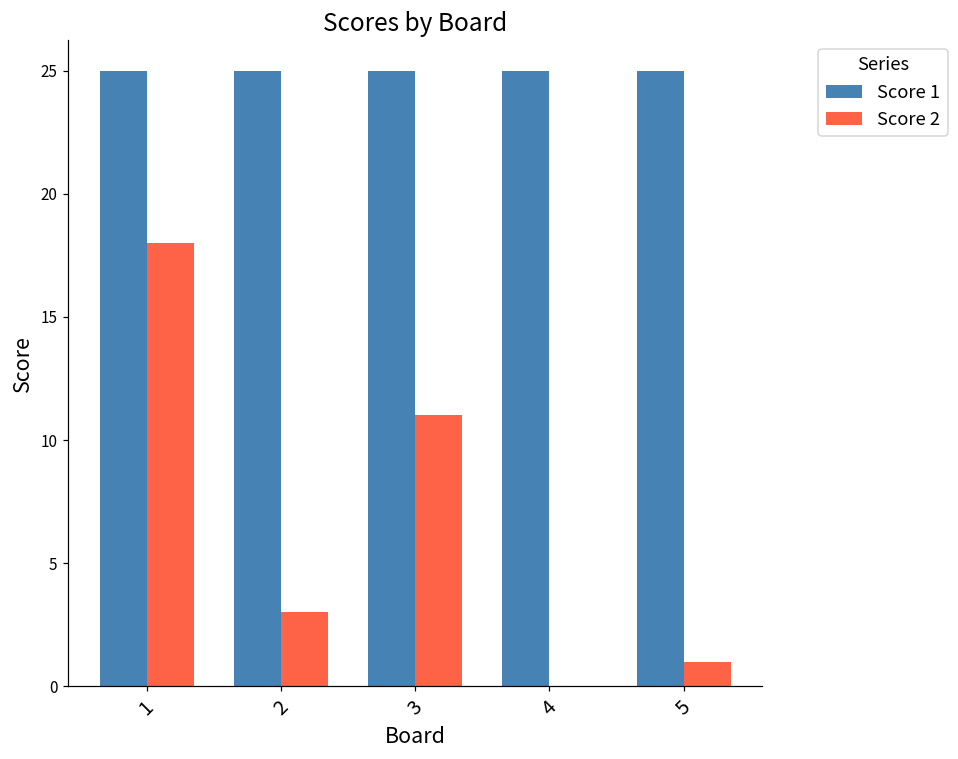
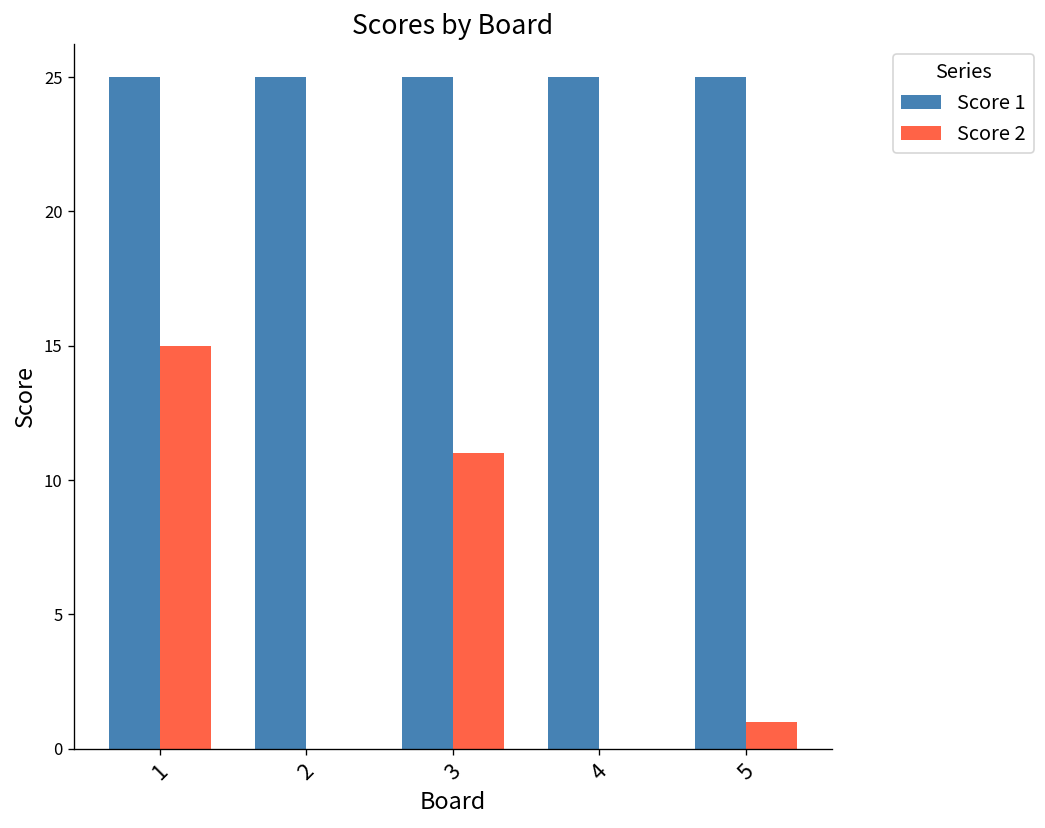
Score 2, 1: 18 -> 15
Score 2, 2: 3 -> 0
